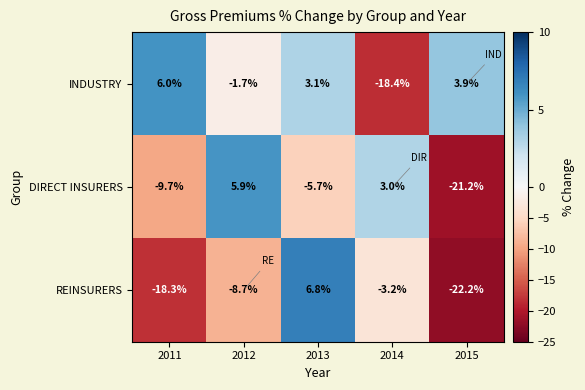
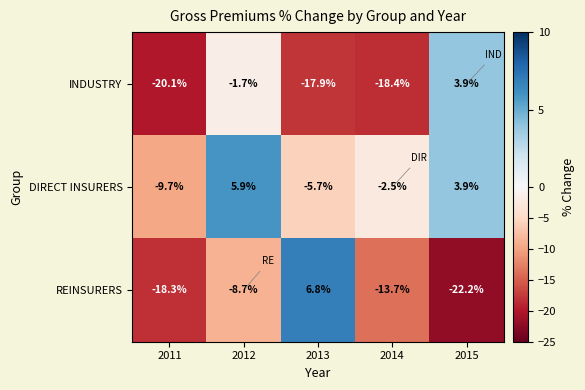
INDUSTRY, 2011: 6.0% -> -20.1%
INDUSTRY, 2013: 3.1% -> -17.9%
DIRECT INSURERS, 2014: 3.0% -> -2.5%
DIRECT INSURERS, 2015: -21.2% -> 3.9%
REINSURERS, 2014: -3.2% -> -13.7%
